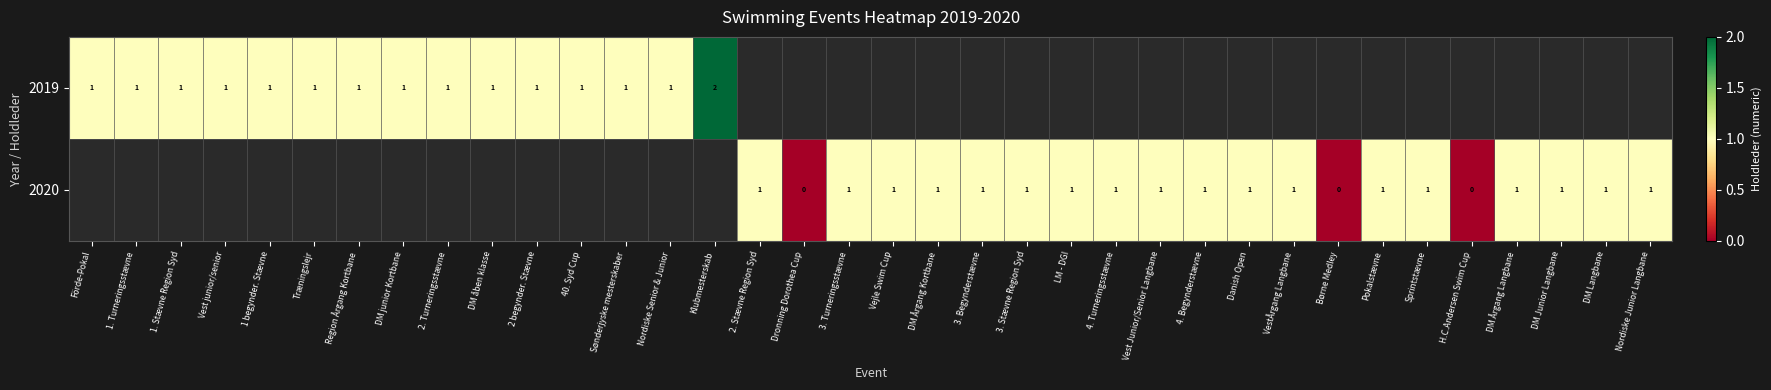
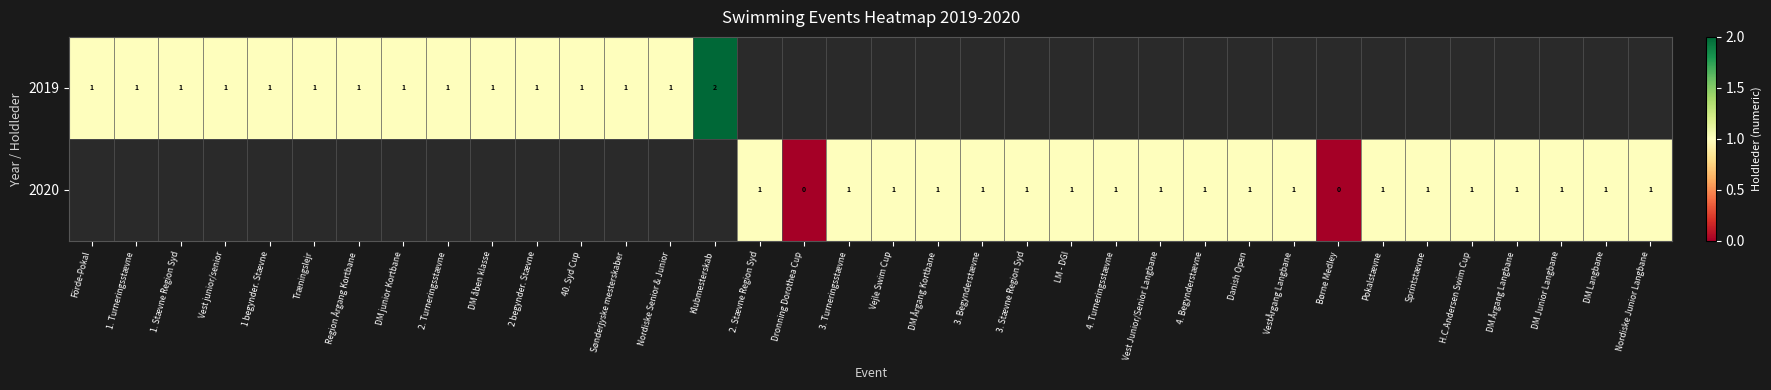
2020, H.C.Andersen Swim Cup: 0 -> 1
